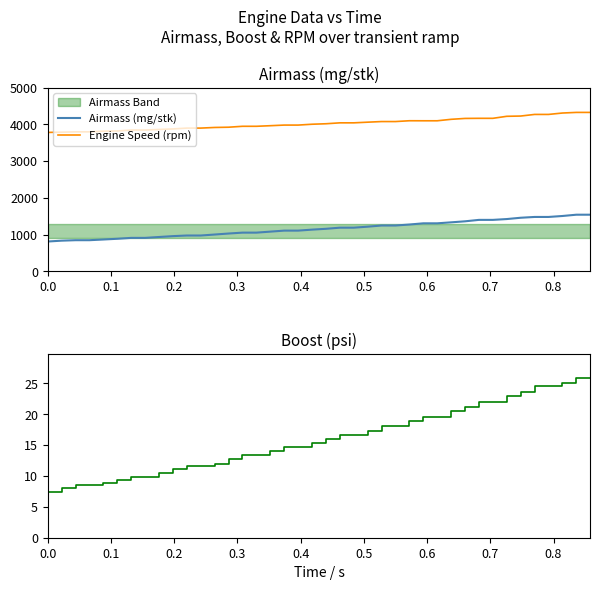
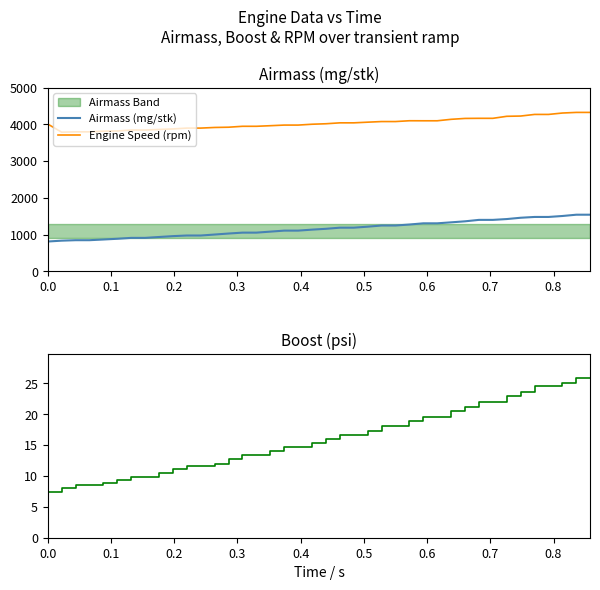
Airmass (mg/stk), Engine Speed (rpm), 0.0: 3800 -> 4000
